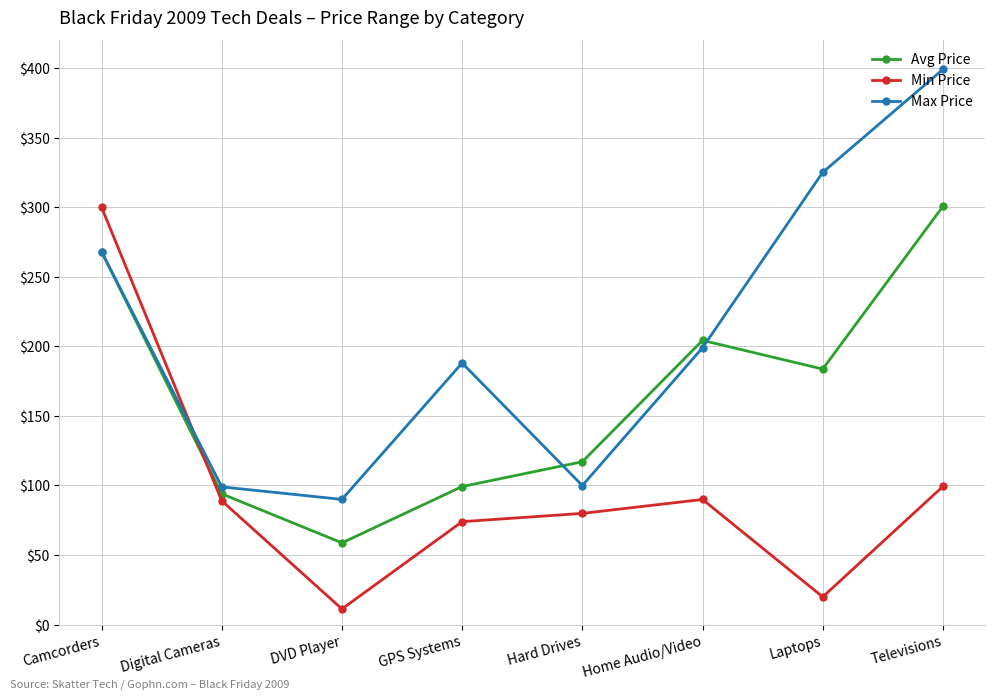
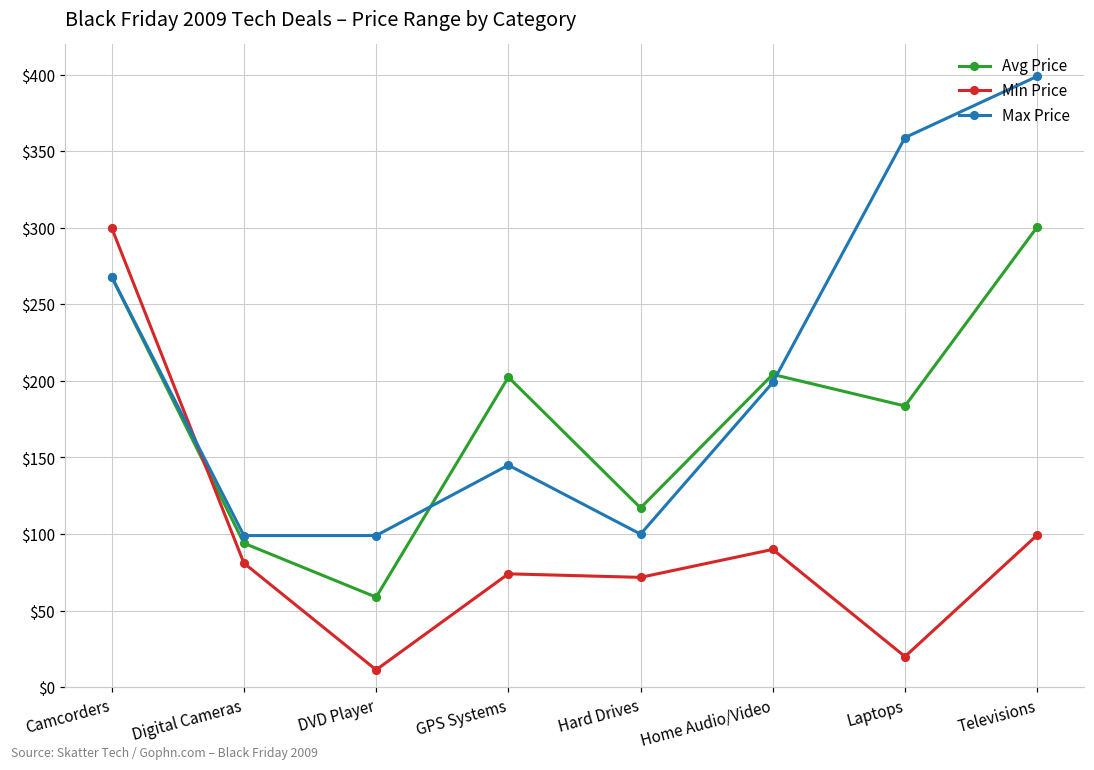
Min Price, Digital Cameras: $89 -> $81
Max Price, DVD Player: $90 -> $99
Avg Price, GPS Systems: $99 -> $202
Max Price, GPS Systems: $188 -> $145
Min Price, Hard Drives: $80 -> $72
Max Price, Laptops: $325 -> $359
